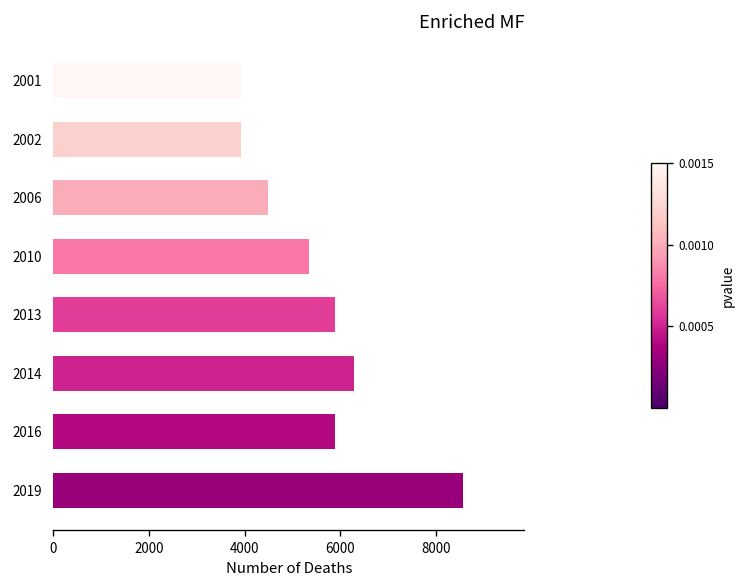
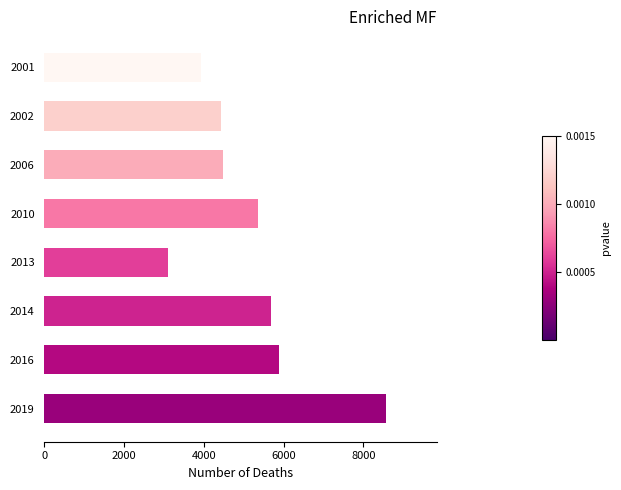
2002: 3900 -> 4400
2013: 5900 -> 3100
2014: 6300 -> 5700
